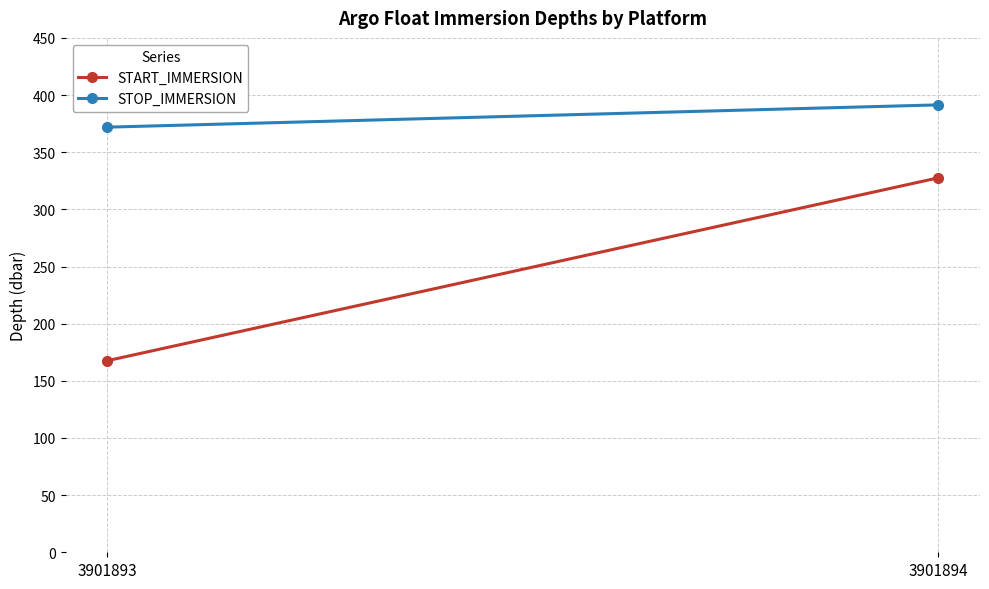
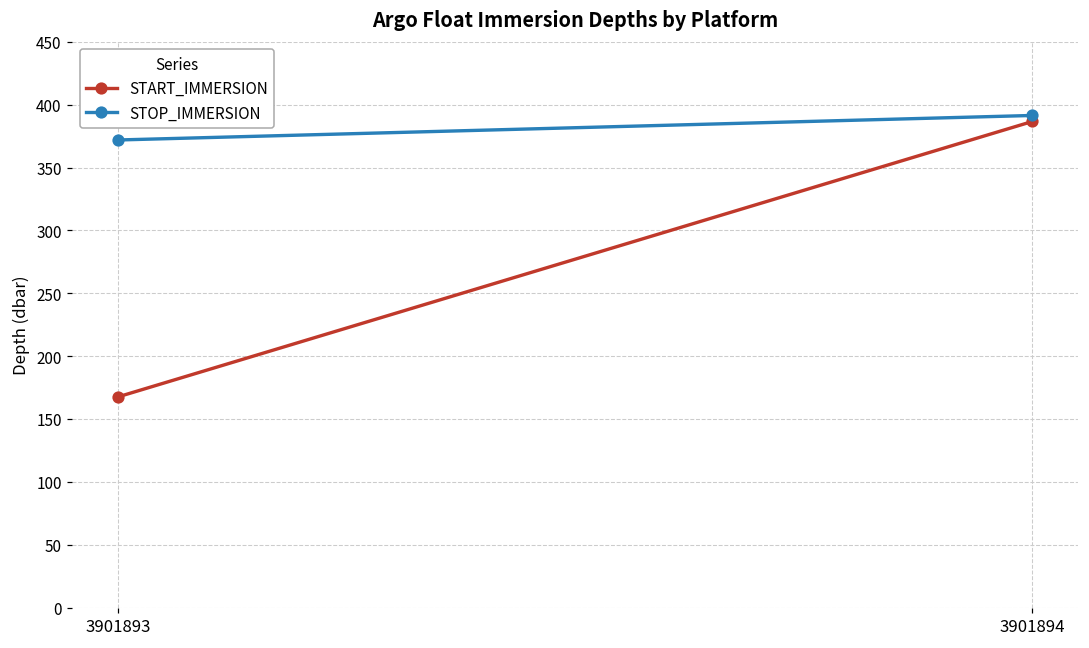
START_IMMERSION, 3901894: 328 -> 387
